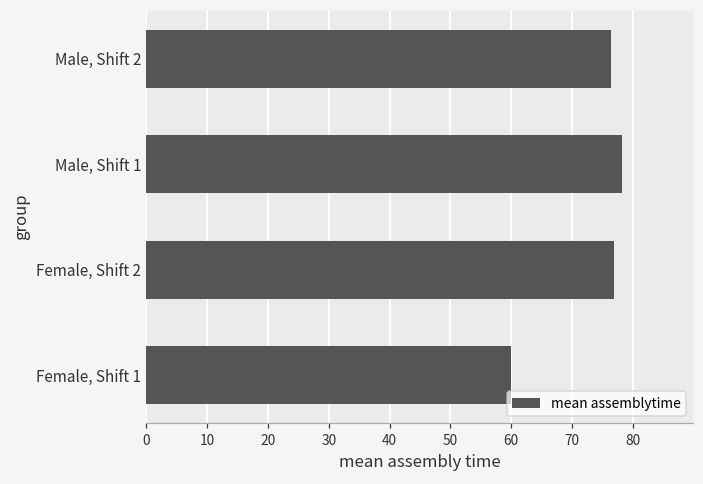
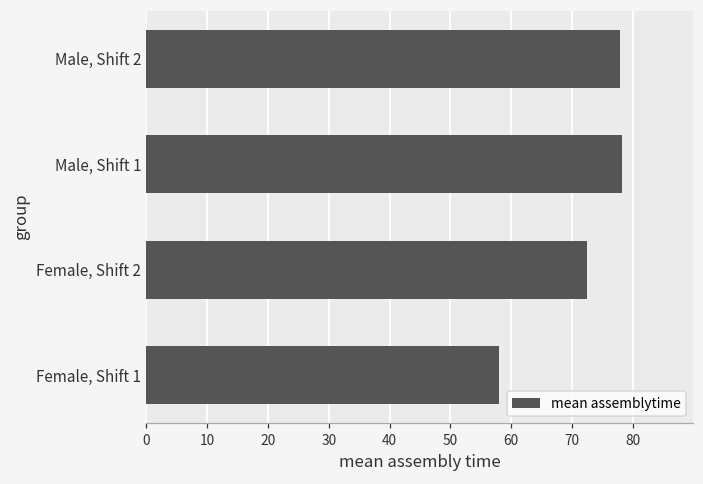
Male, Shift 2: 76 -> 78
Female, Shift 2: 77 -> 73
Female, Shift 1: 60 -> 58
